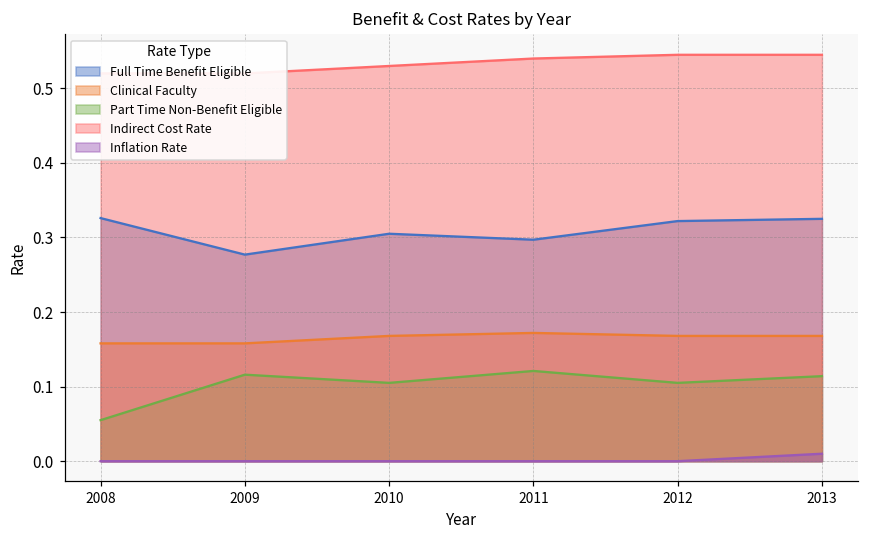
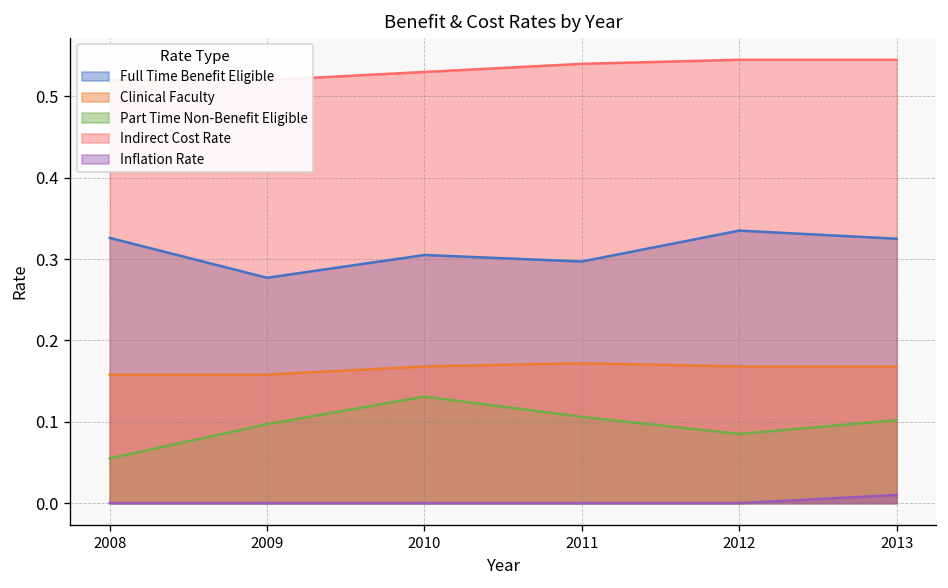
Part Time Non-Benefit Eligible, 2009: 0.12 -> 0.10
Part Time Non-Benefit Eligible, 2010: 0.11 -> 0.13
Part Time Non-Benefit Eligible, 2011: 0.12 -> 0.11
Full Time Benefit Eligible, 2012: 0.32 -> 0.34
Part Time Non-Benefit Eligible, 2012: 0.11 -> 0.09
Part Time Non-Benefit Eligible, 2013: 0.11 -> 0.10
